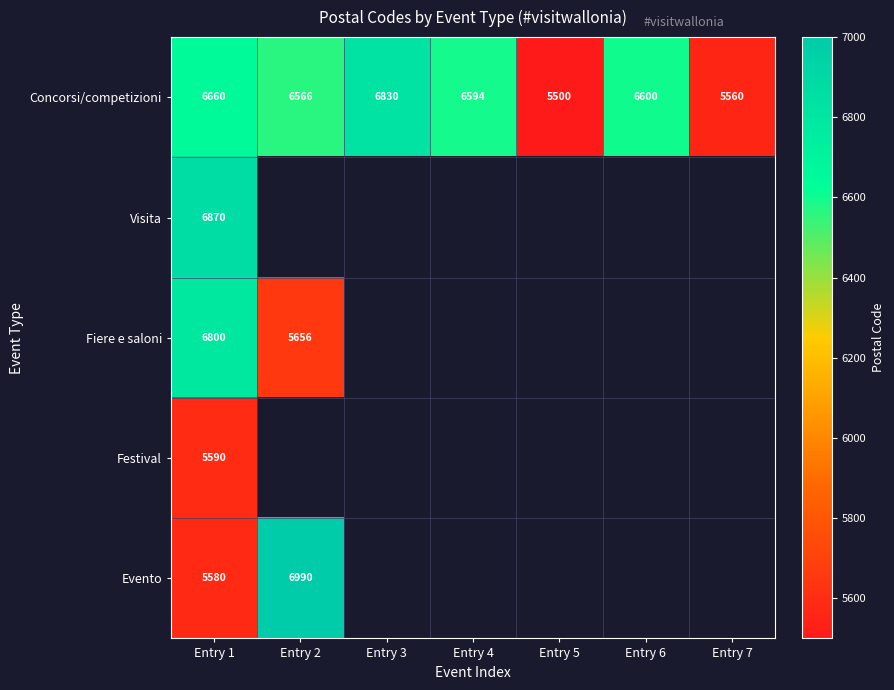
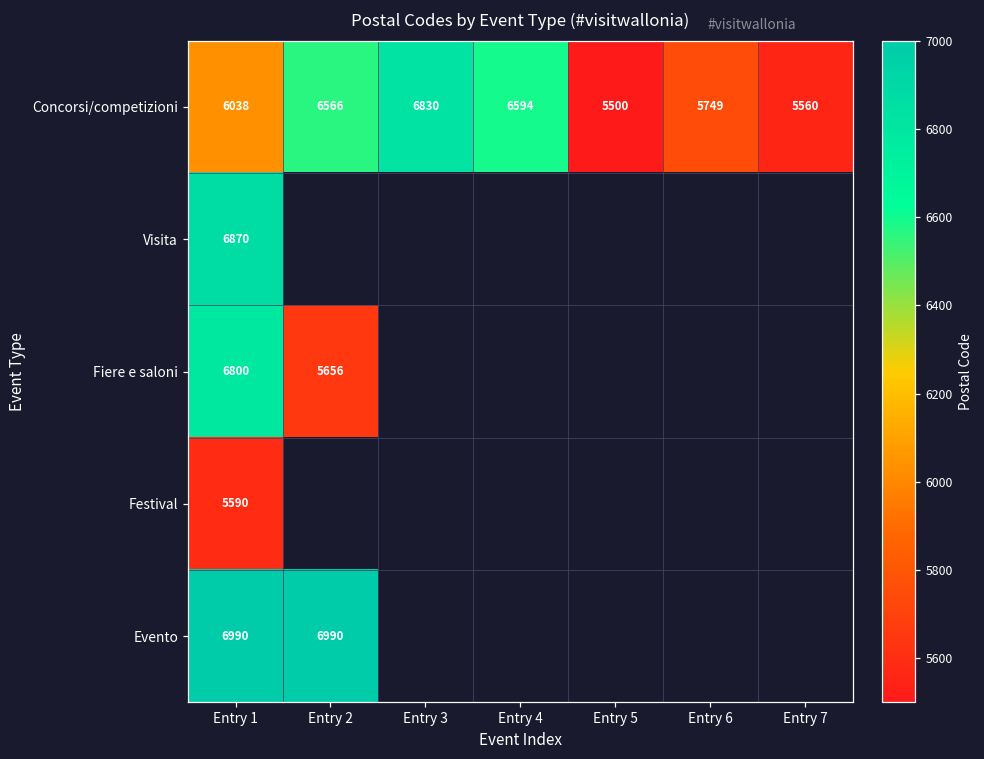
Concorsi/competizioni, Entry 1: 6660 -> 6038
Concorsi/competizioni, Entry 6: 6600 -> 5749
Evento, Entry 1: 5580 -> 6990
